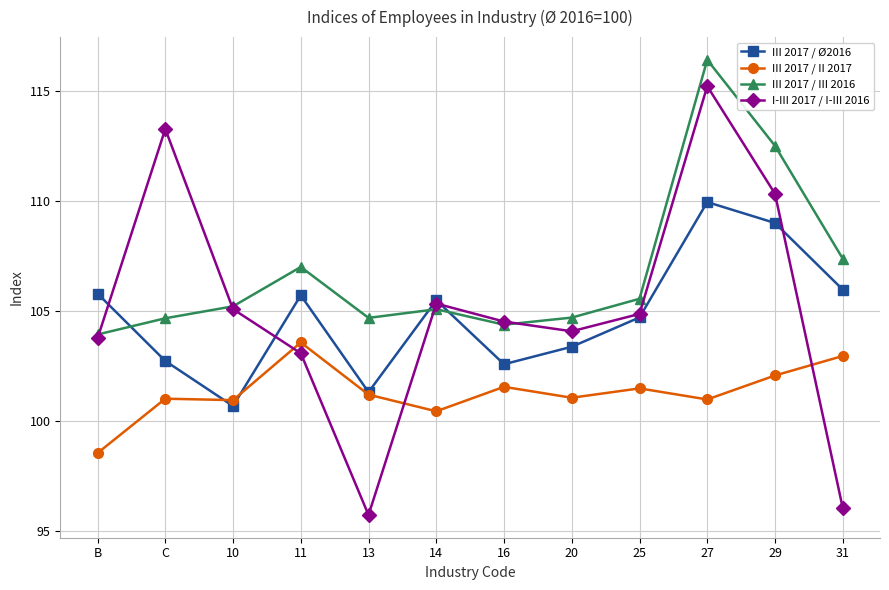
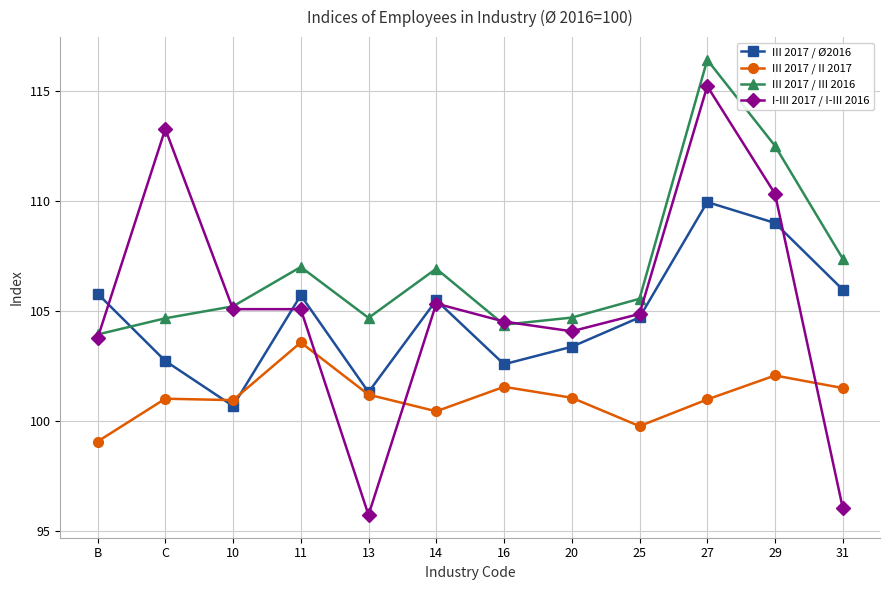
III 2017 / II 2017, B: 98.6 -> 99.1
I-III 2017 / I-III 2016, 11: 103.1 -> 105.1
III 2017 / III 2016, 14: 105.1 -> 106.9
III 2017 / II 2017, 25: 101.5 -> 99.8
III 2017 / II 2017, 31: 103.0 -> 101.5
